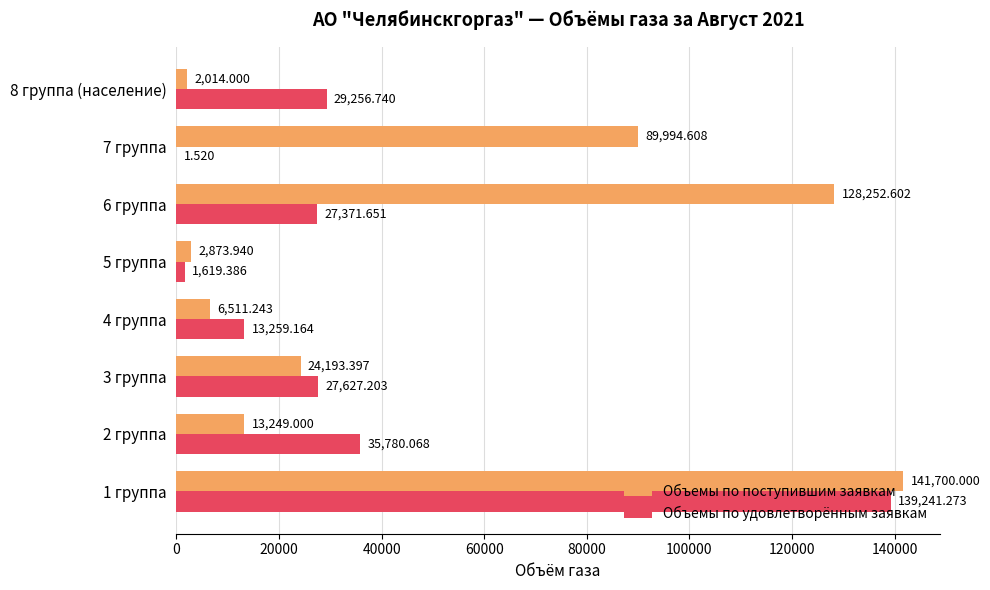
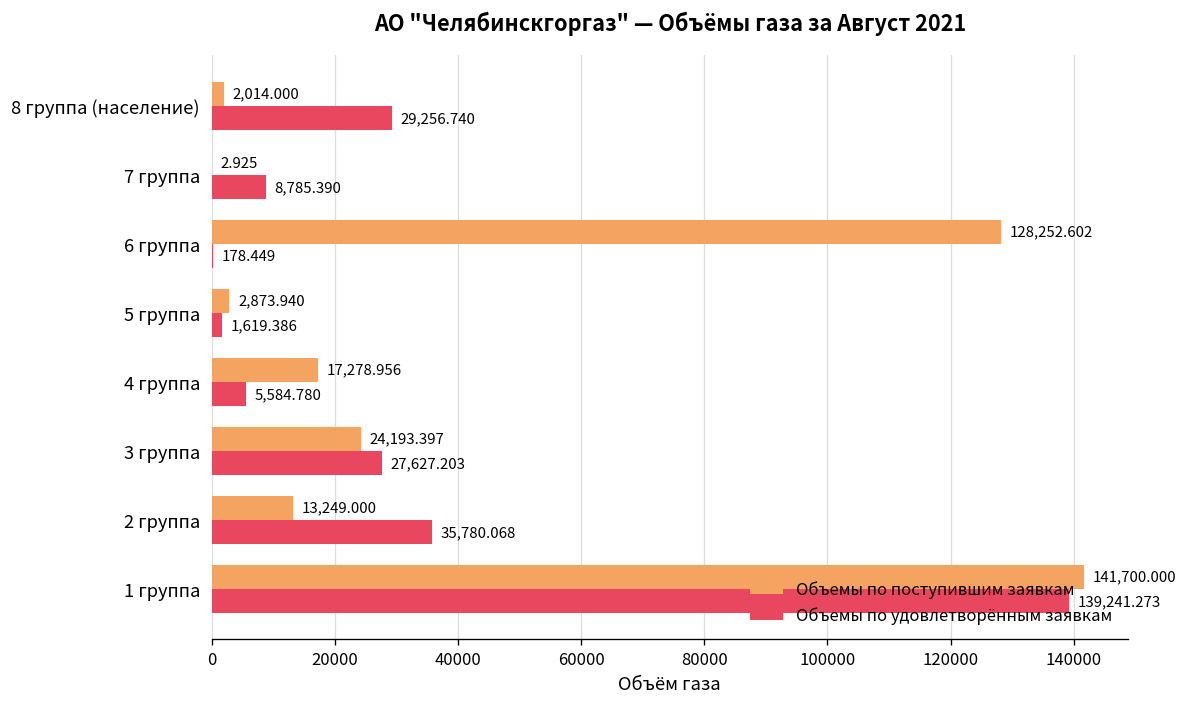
Объемы по поступившим заявкам, 7 группа: 89,994.608 -> 2.925
Объемы по удовлетворённым заявкам, 7 группа: 1.520 -> 8,785.390
Объемы по удовлетворённым заявкам, 6 группа: 27,371.651 -> 178.449
Объемы по поступившим заявкам, 4 группа: 6,511.243 -> 17,278.956
Объемы по удовлетворённым заявкам, 4 группа: 13,259.164 -> 5,584.780
